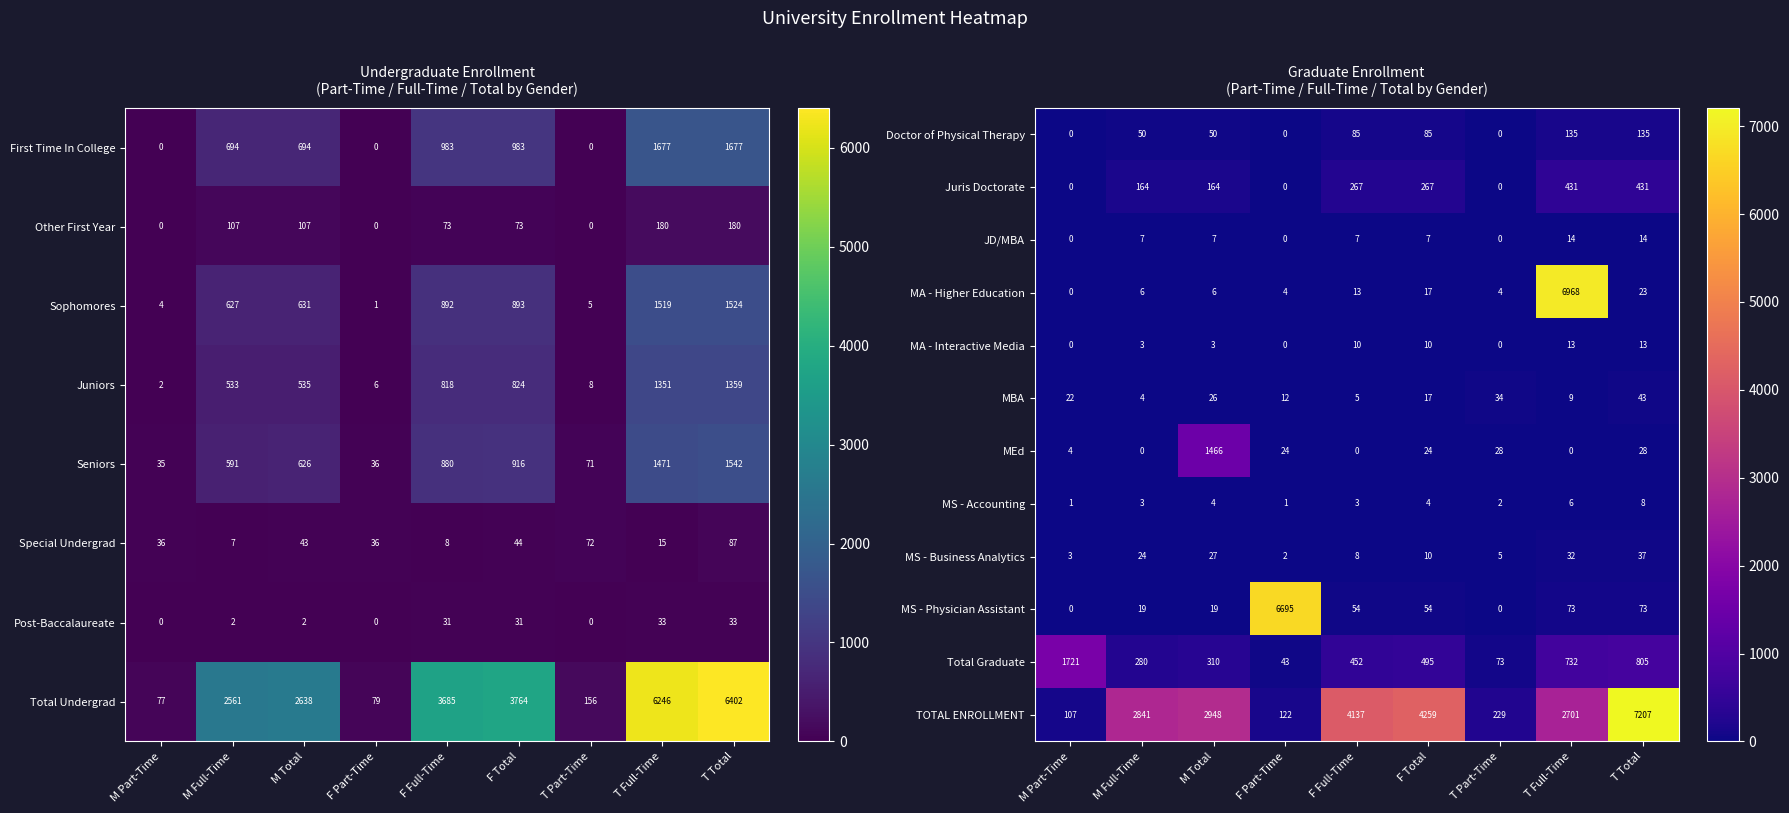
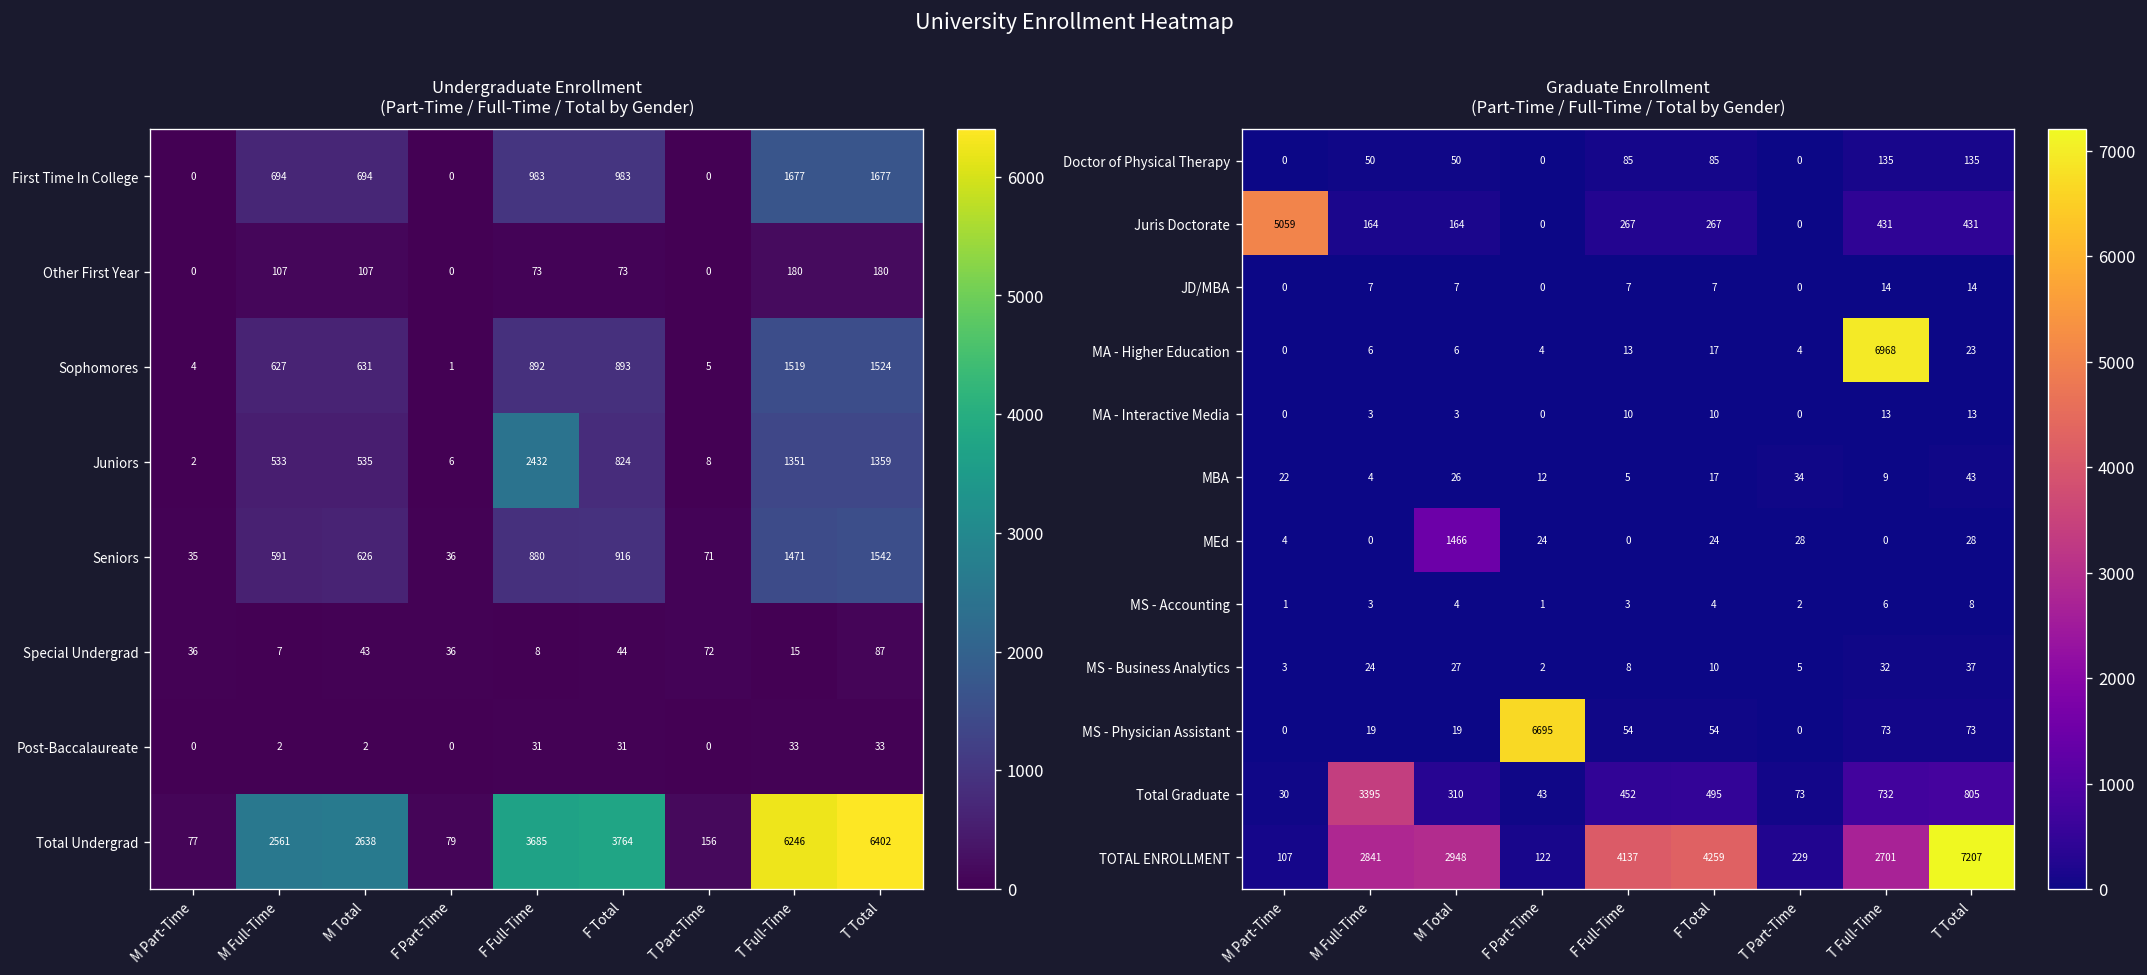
Undergraduate Enrollment (Part-Time / Full-Time / Total by Gender), Juniors, F Full-Time: 818 -> 2432
Graduate Enrollment (Part-Time / Full-Time / Total by Gender), Juris Doctorate, M Part-Time: 0 -> 5059
Graduate Enrollment (Part-Time / Full-Time / Total by Gender), Total Graduate, M Part-Time: 1721 -> 30
Graduate Enrollment (Part-Time / Full-Time / Total by Gender), Total Graduate, M Full-Time: 280 -> 3395
